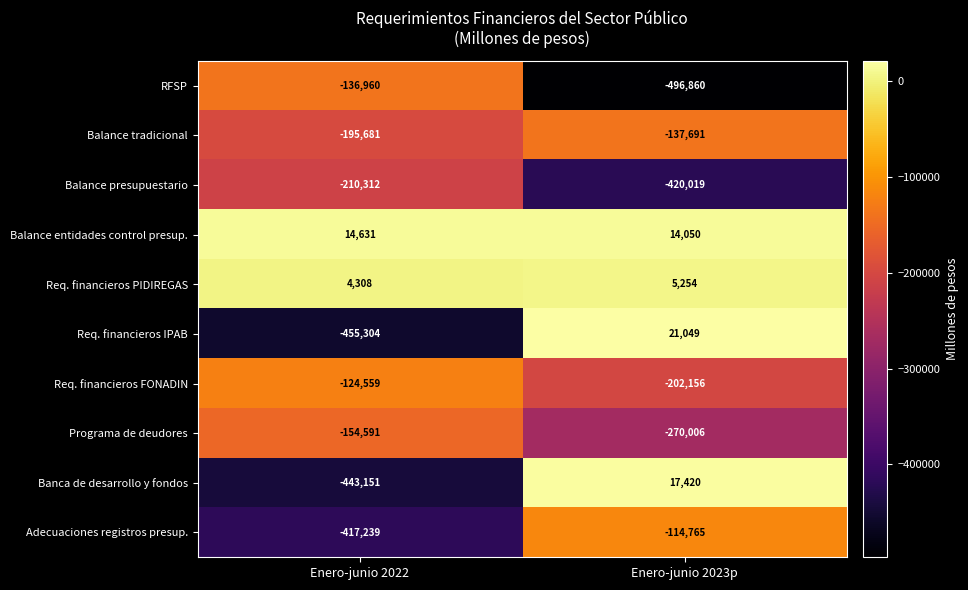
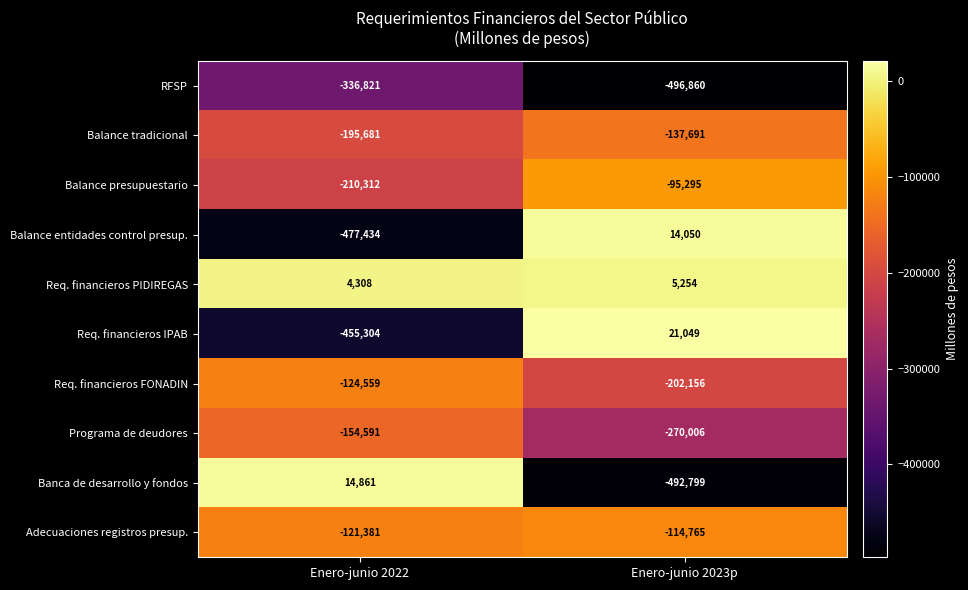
RFSP, Enero-junio 2022: -136,960 -> -336,821
Balance presupuestario, Enero-junio 2023p: -420,019 -> -95,295
Balance entidades control presup., Enero-junio 2022: 14,631 -> -477,434
Banca de desarrollo y fondos, Enero-junio 2022: -443,151 -> 14,861
Banca de desarrollo y fondos, Enero-junio 2023p: 17,420 -> -492,799
Adecuaciones registros presup., Enero-junio 2022: -417,239 -> -121,381
